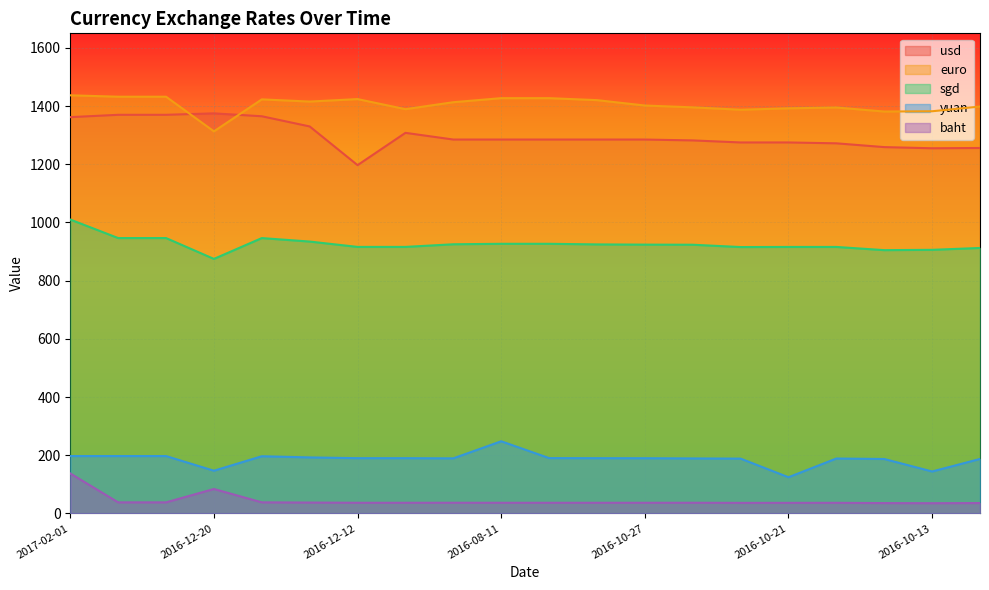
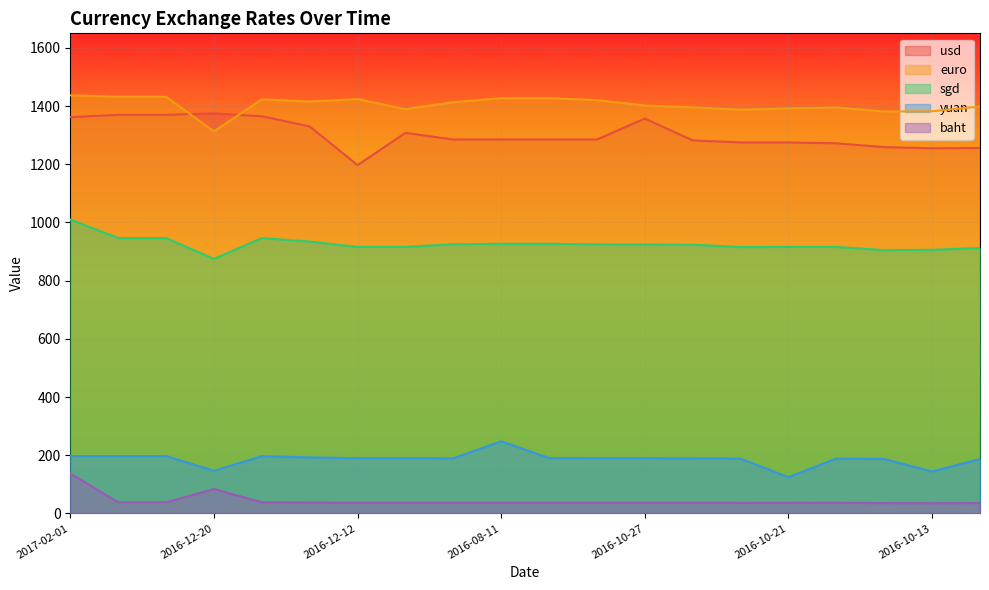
usd, 2016-10-27: 1290 -> 1360
